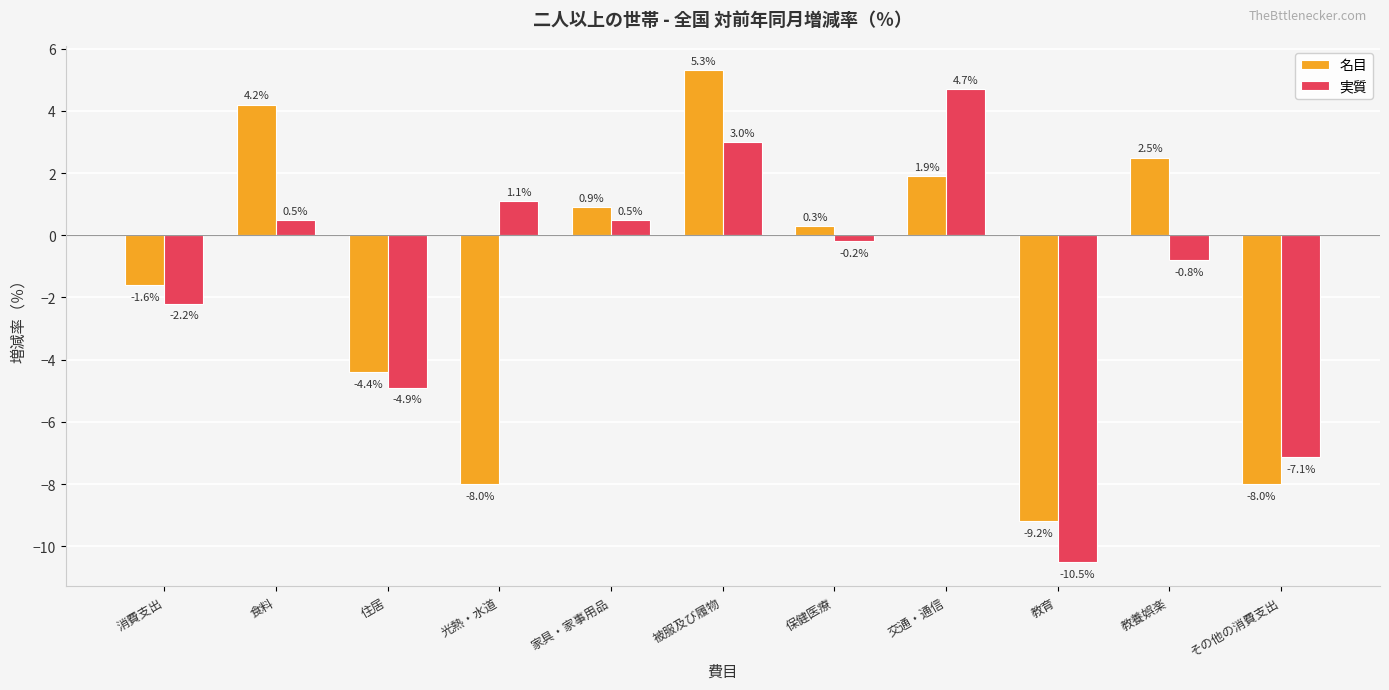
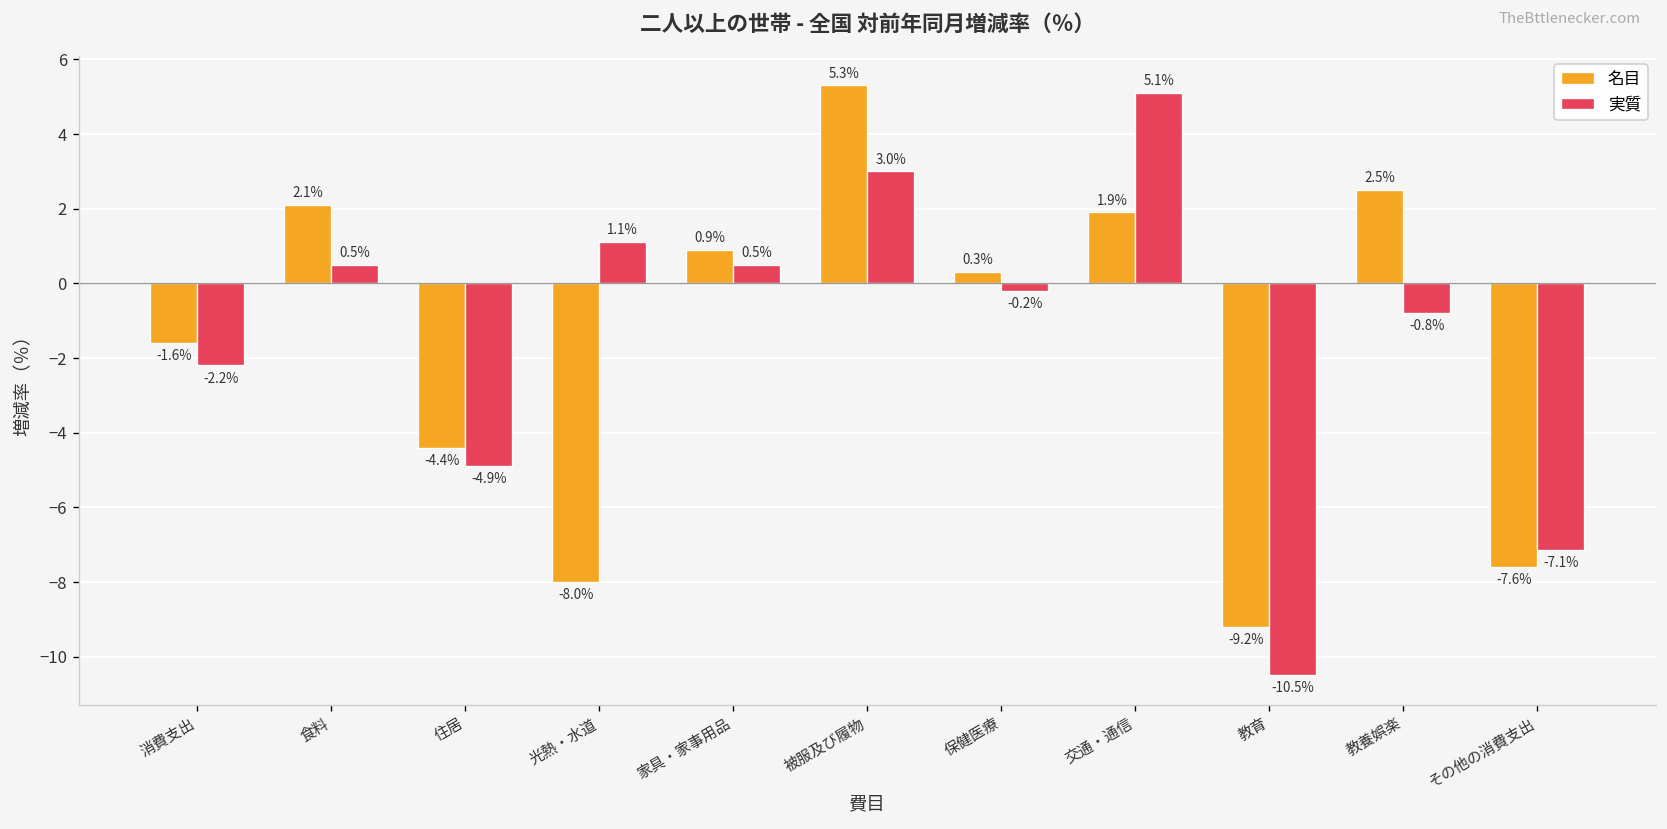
名目, 食料: 4.2% -> 2.1%
実質, 交通・通信: 4.7% -> 5.1%
名目, その他の消費支出: -8.0% -> -7.6%
